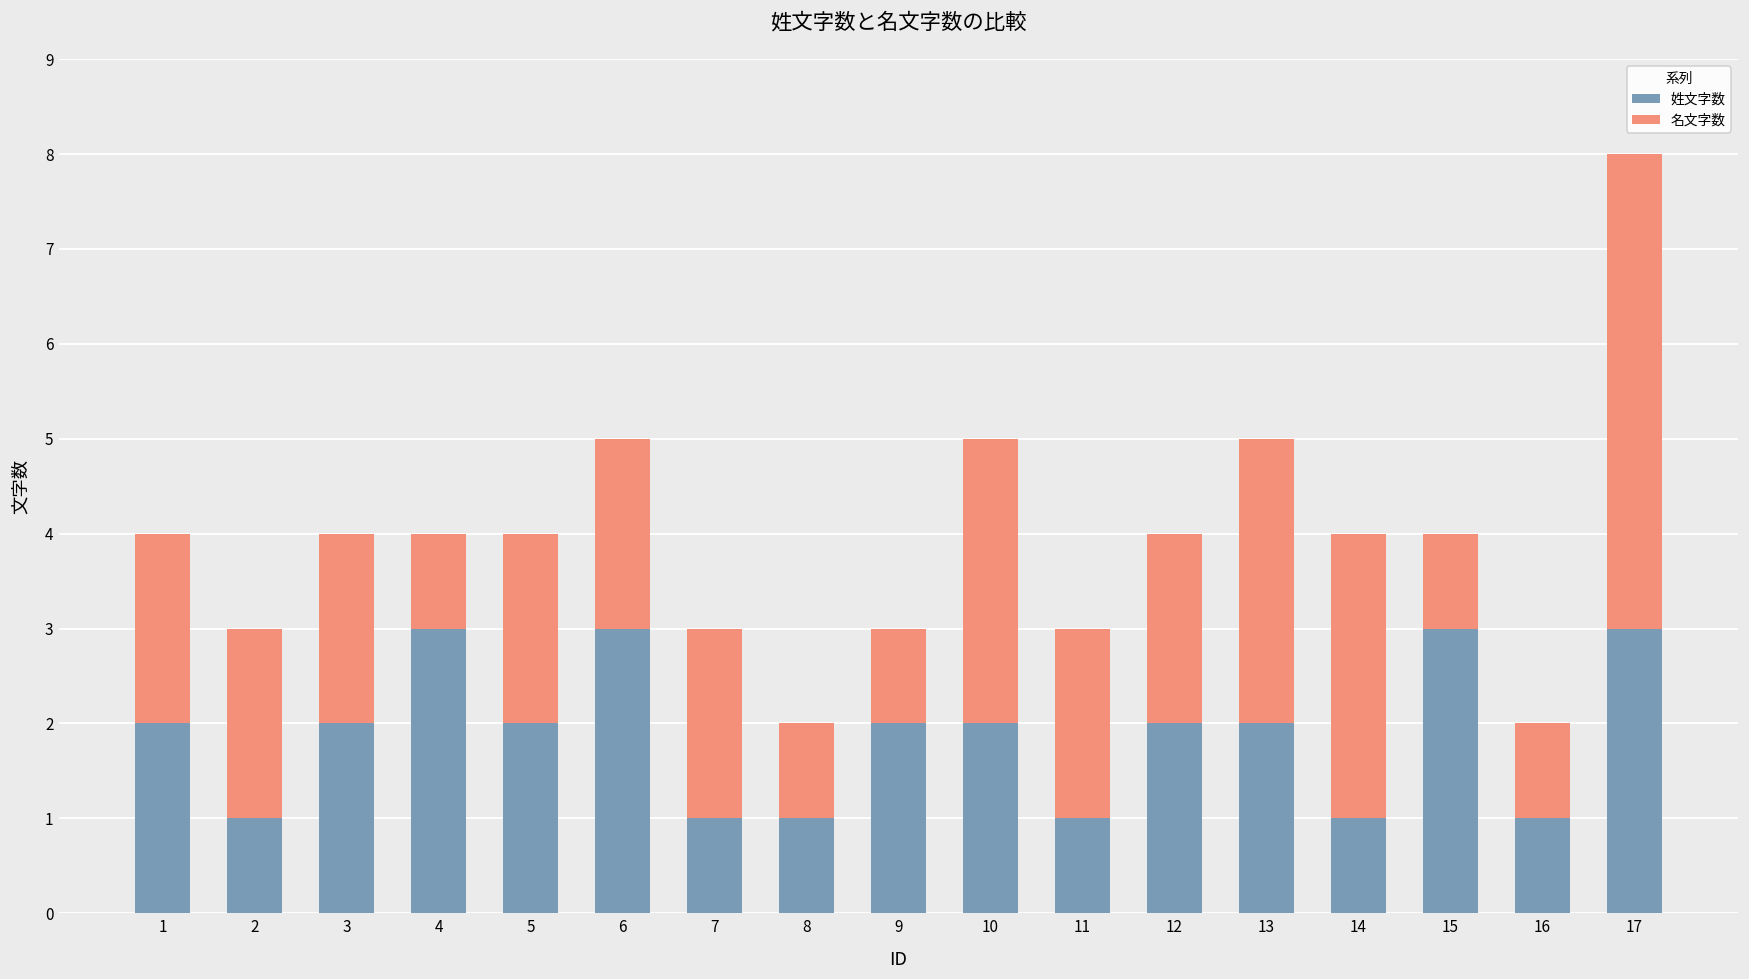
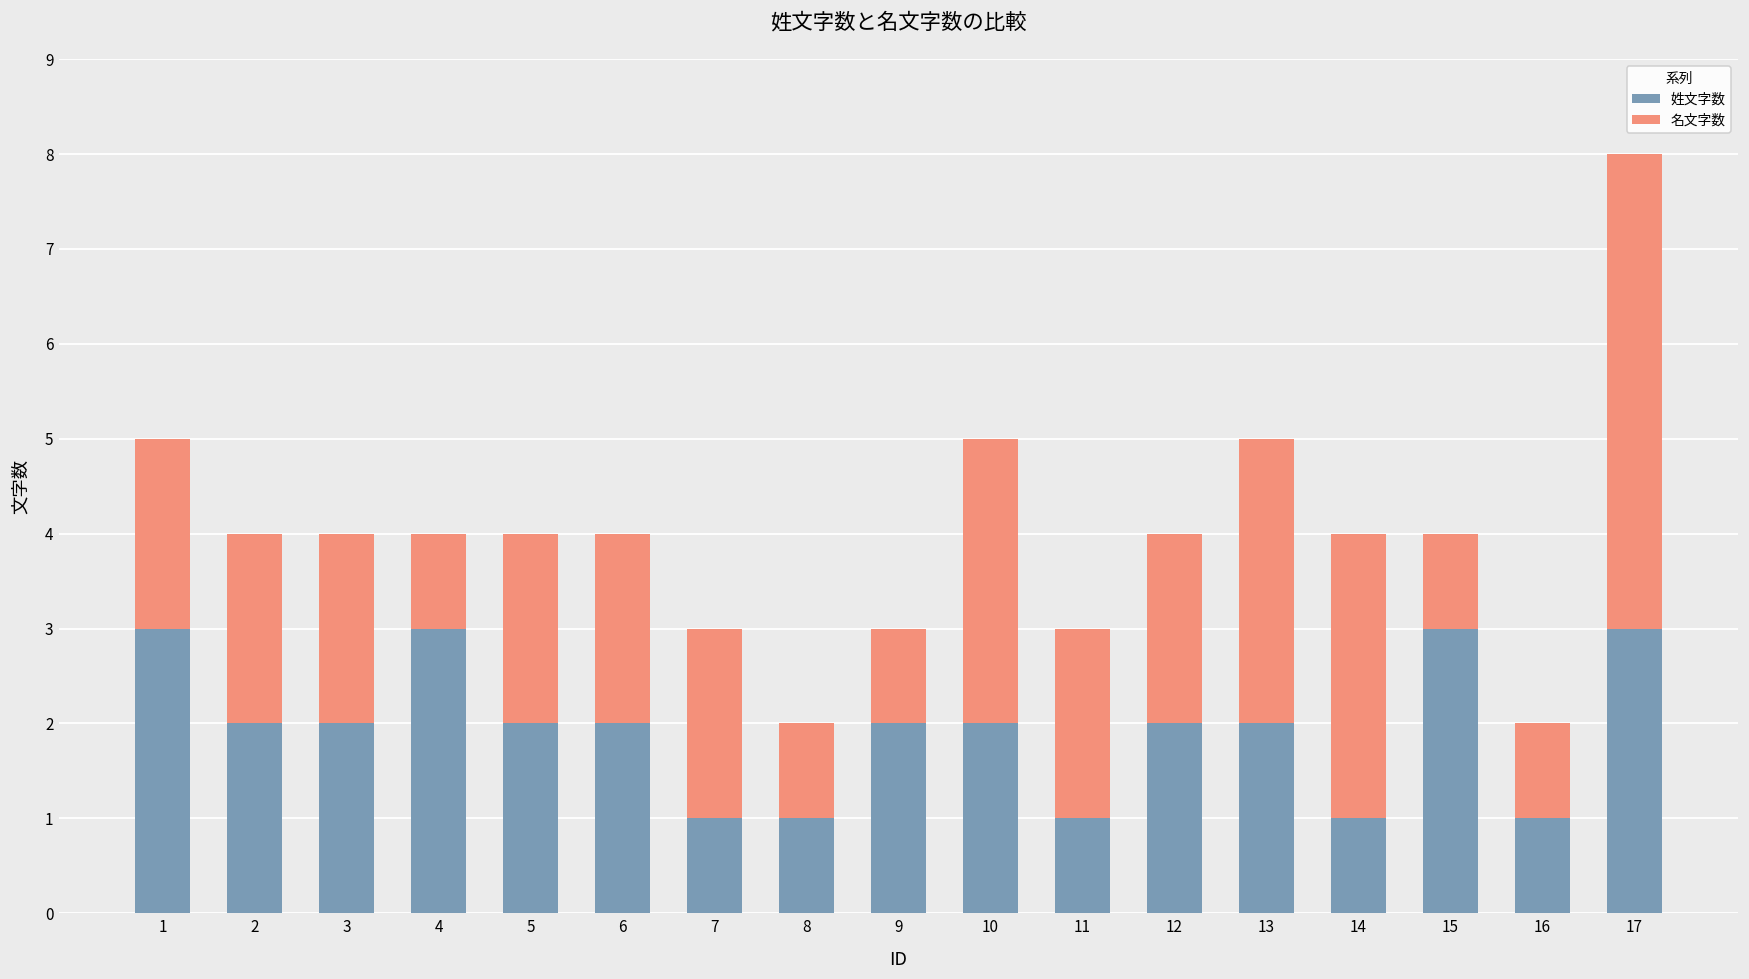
姓文字数, 1: 2 -> 3
姓文字数, 2: 1 -> 2
姓文字数, 6: 3 -> 2
